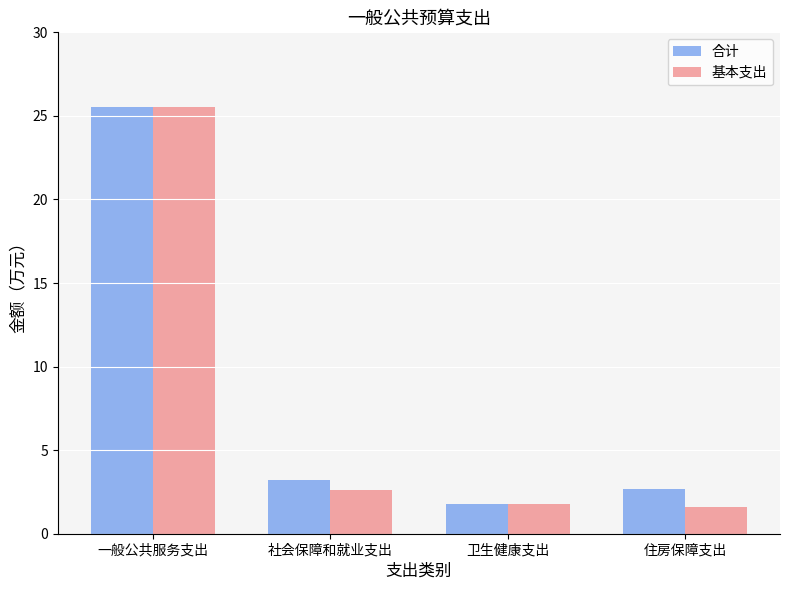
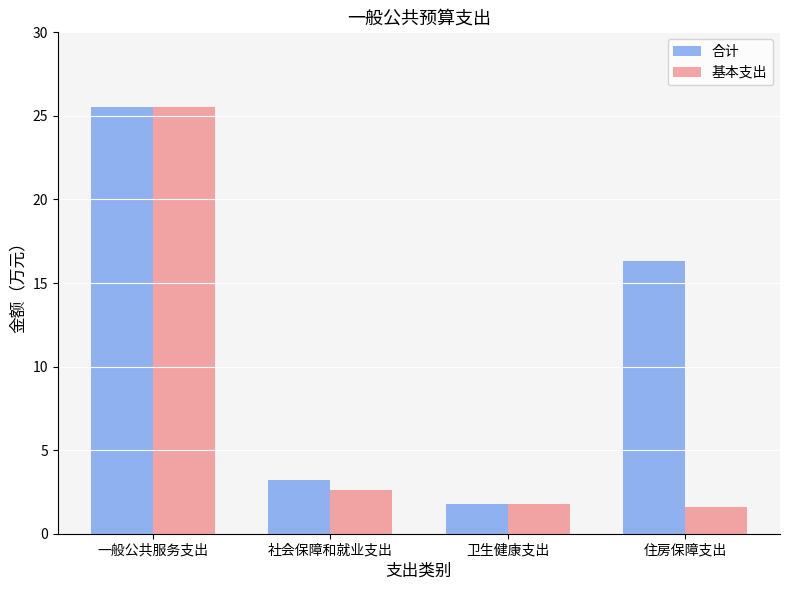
合计, 住房保障支出: 2.7 -> 16.3
